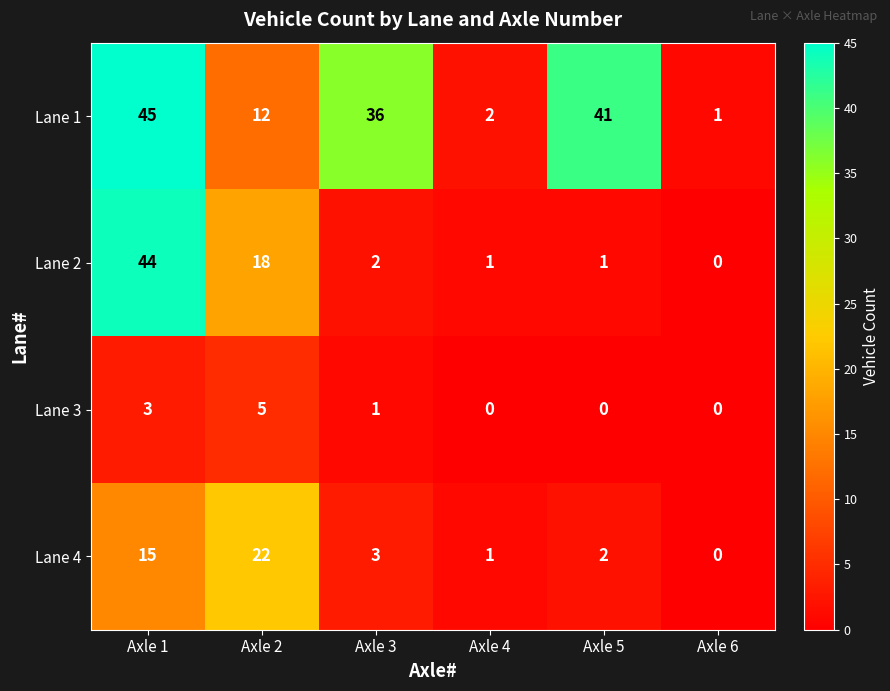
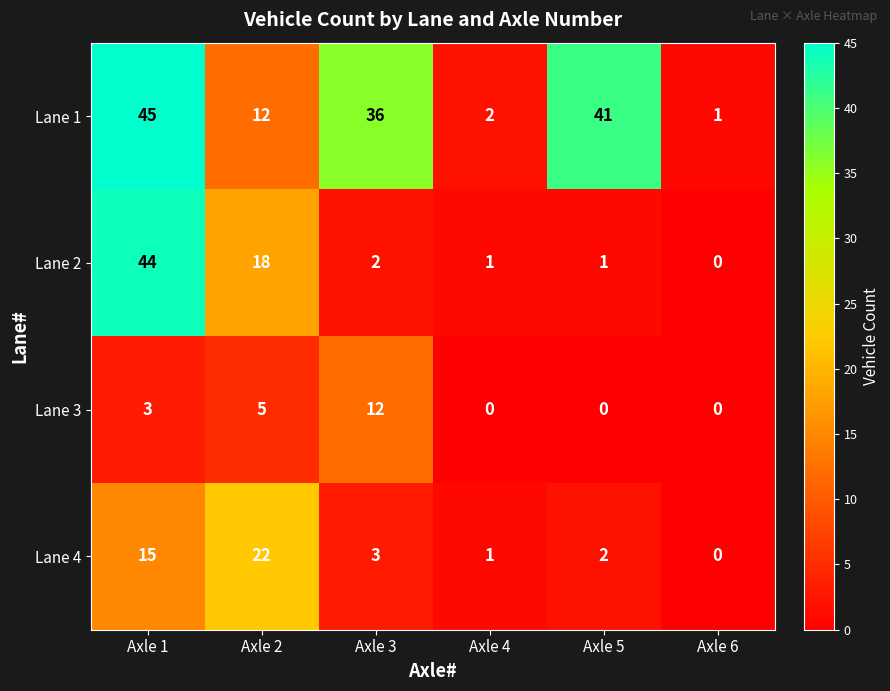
Lane 3, Axle 3: 1 -> 12
